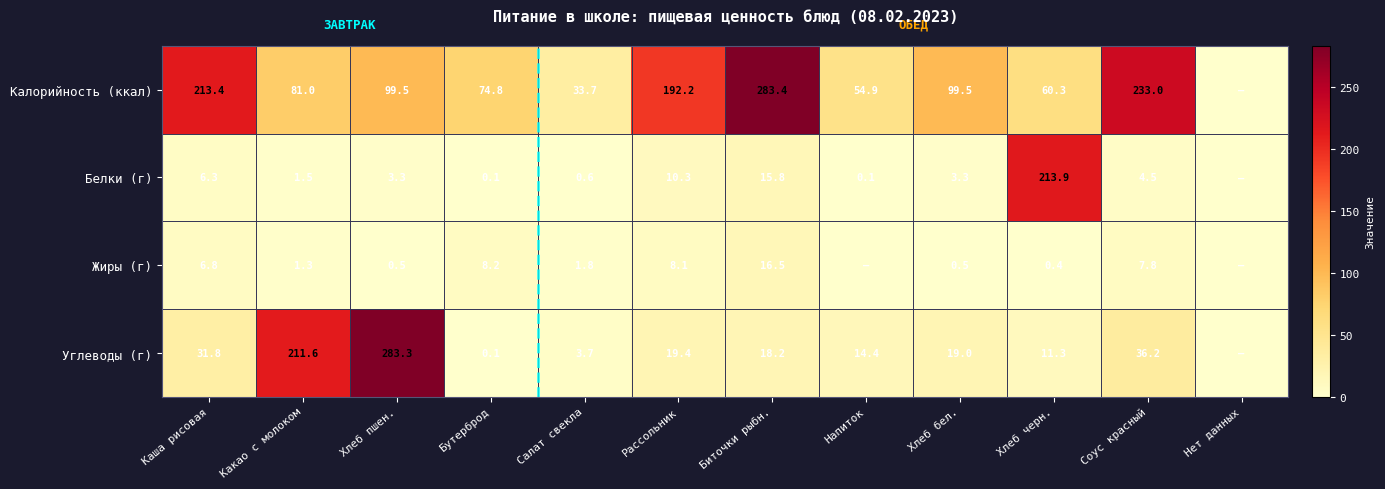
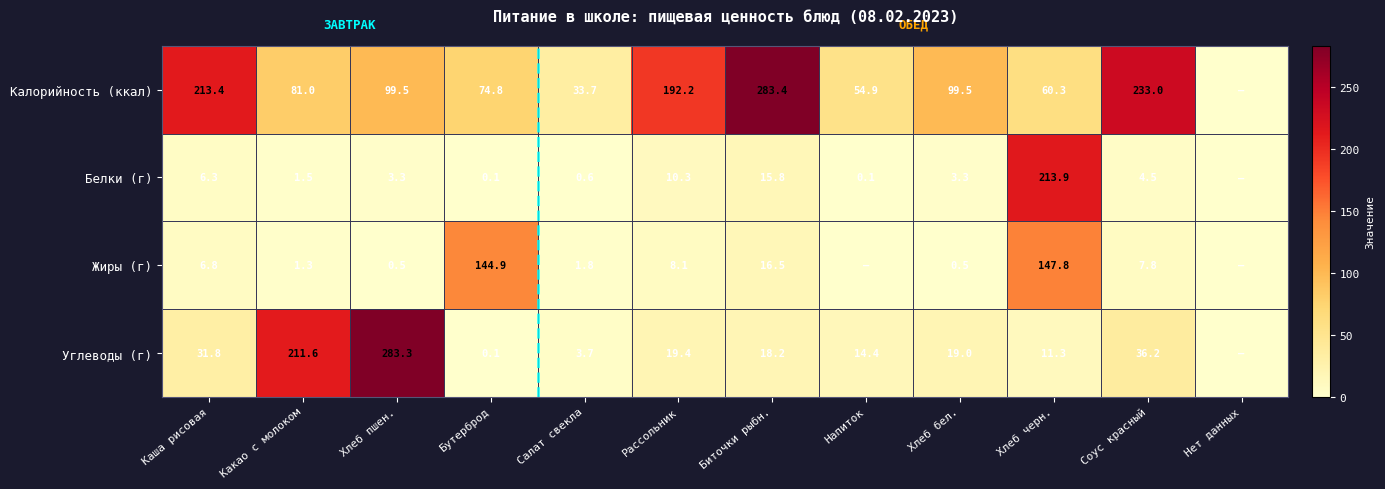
Жиры (г), Бутерброд: 8.2 -> 144.9
Жиры (г), Хлеб черн.: 0.4 -> 147.8
